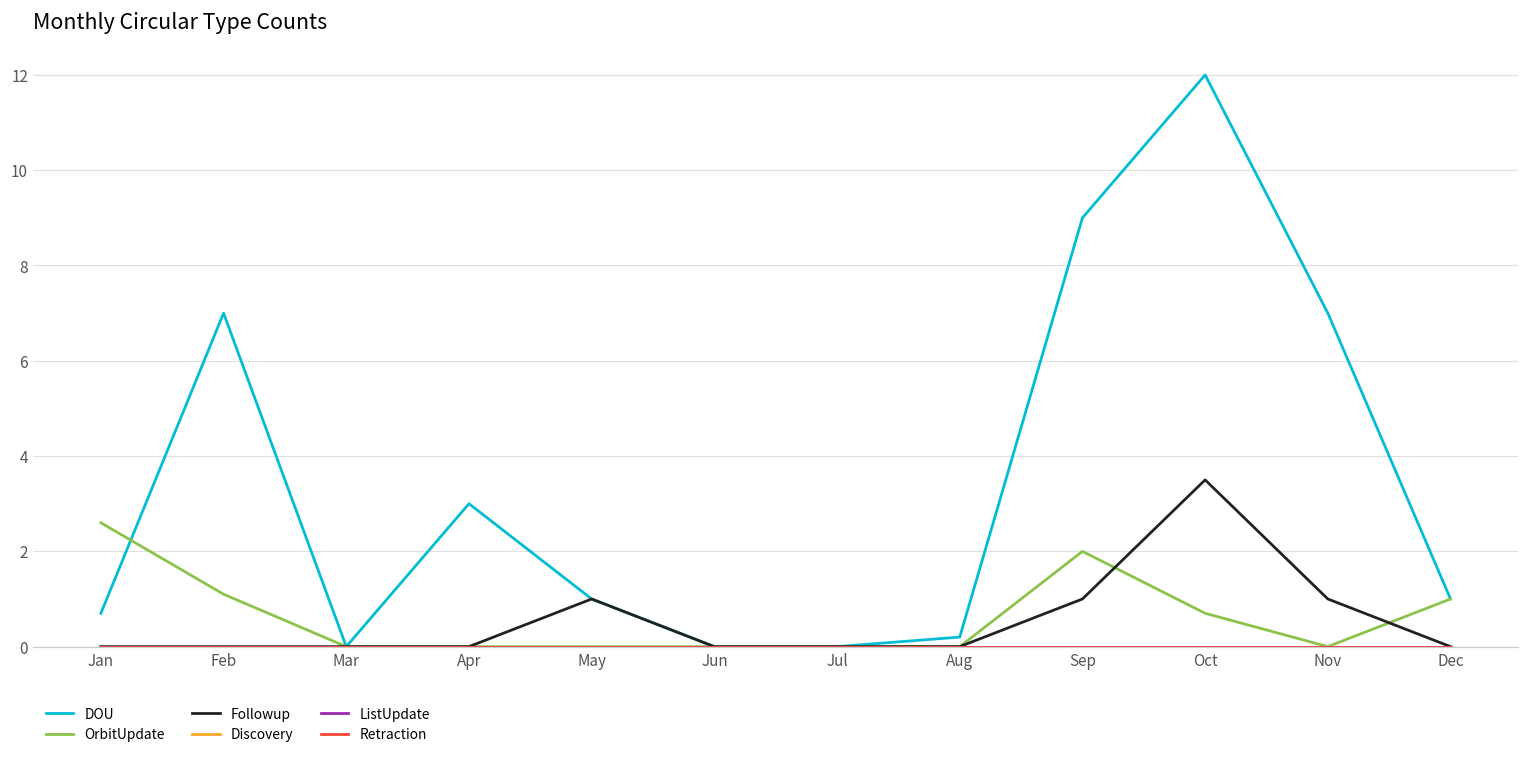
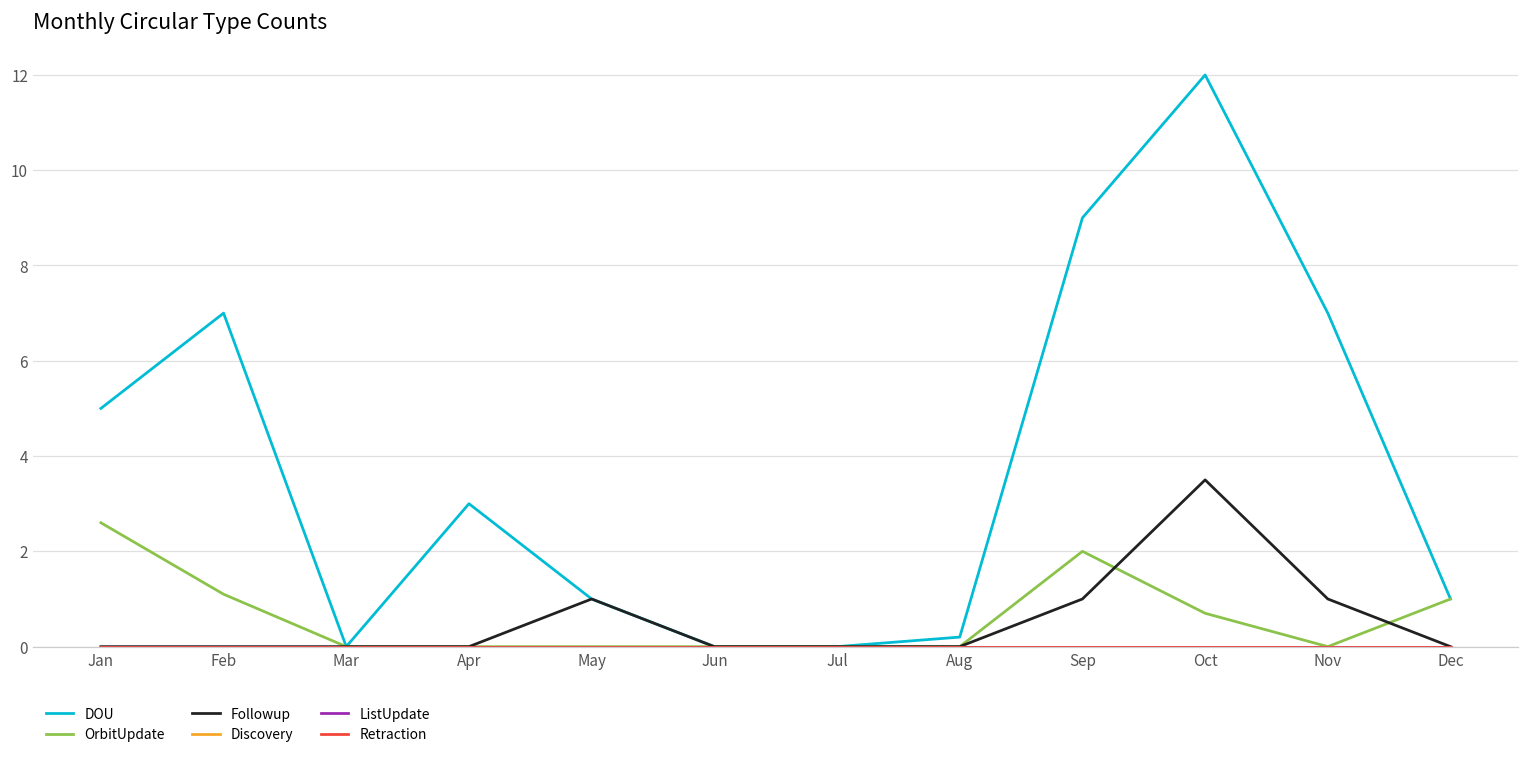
DOU, Jan: 0.7 -> 5.0
